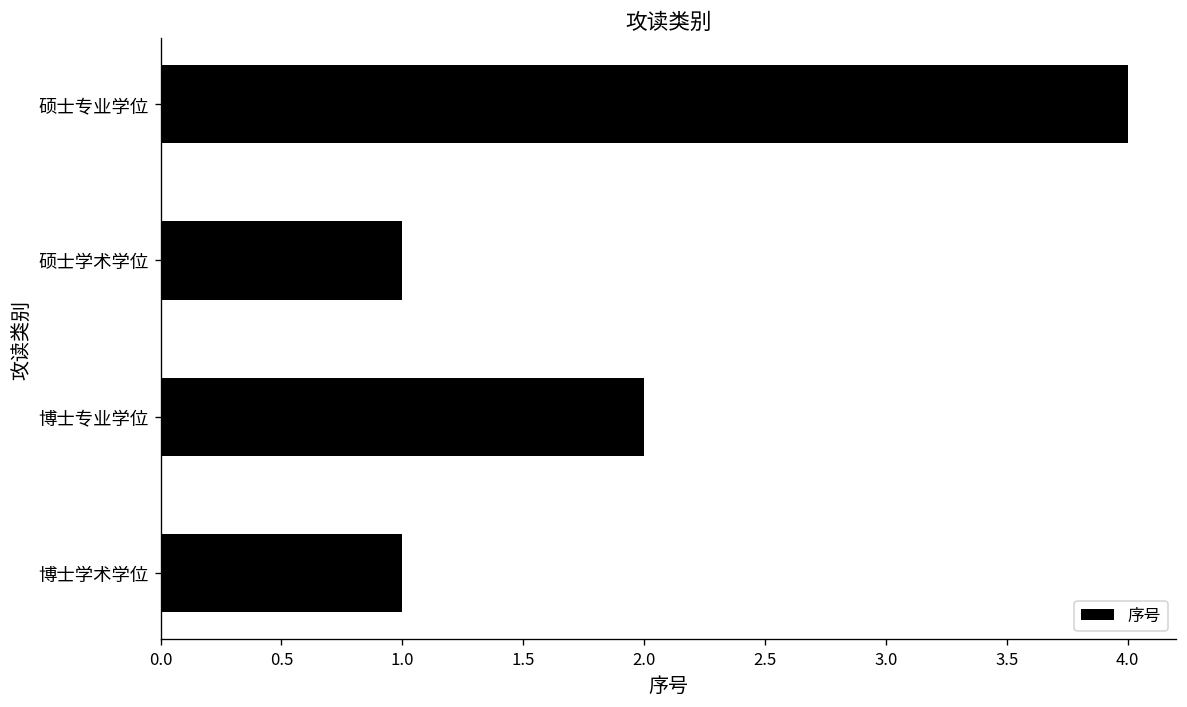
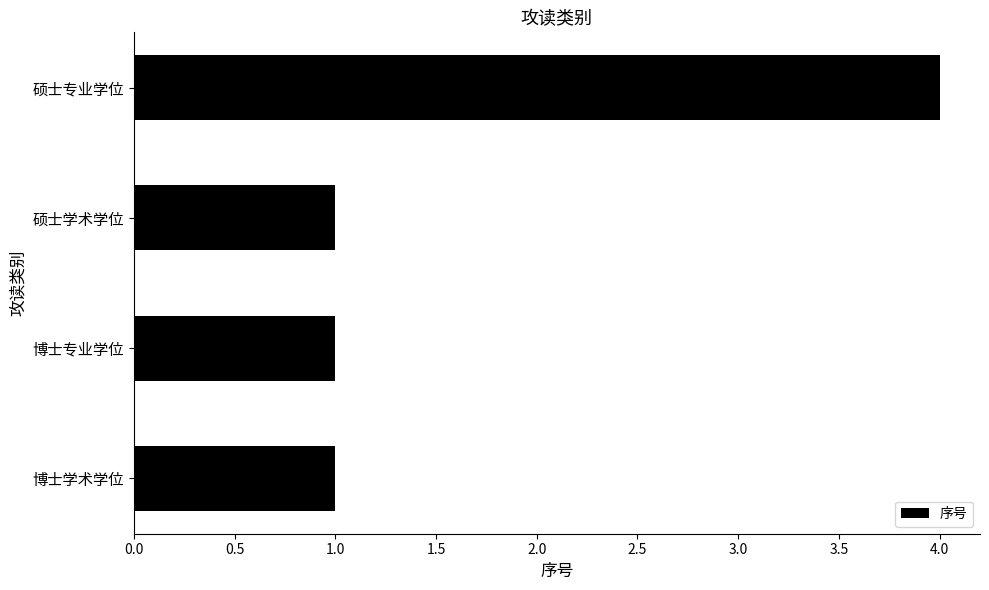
博士专业学位: 2 -> 1
